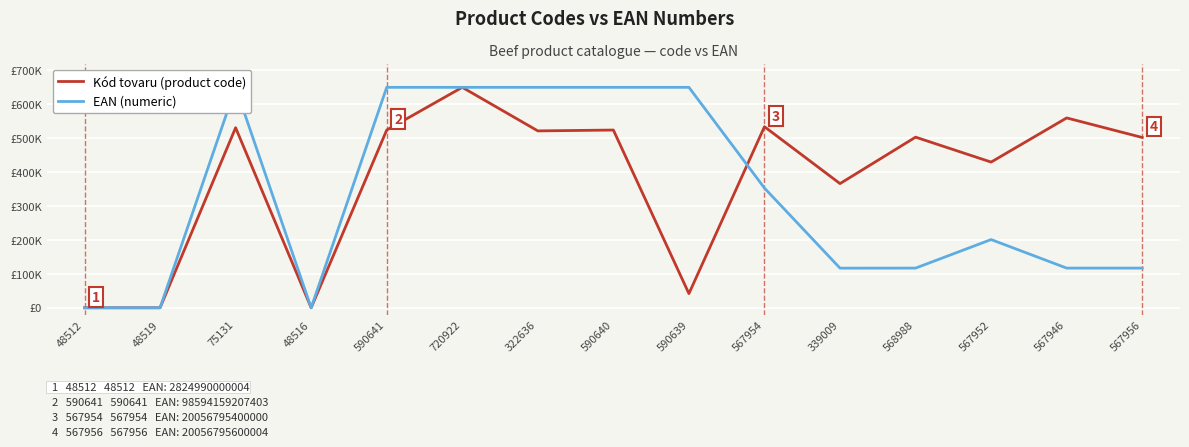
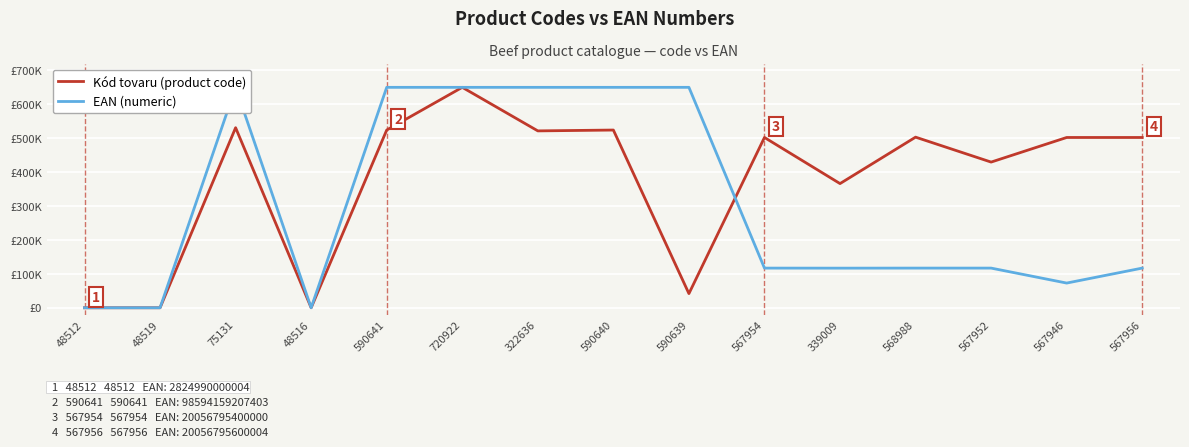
Kód tovaru (product code), 567954: £530000 -> £500000
EAN (numeric), 567954: £350000 -> £120000
EAN (numeric), 567952: £200000 -> £120000
Kód tovaru (product code), 567946: £560000 -> £500000
EAN (numeric), 567946: £120000 -> £70000
